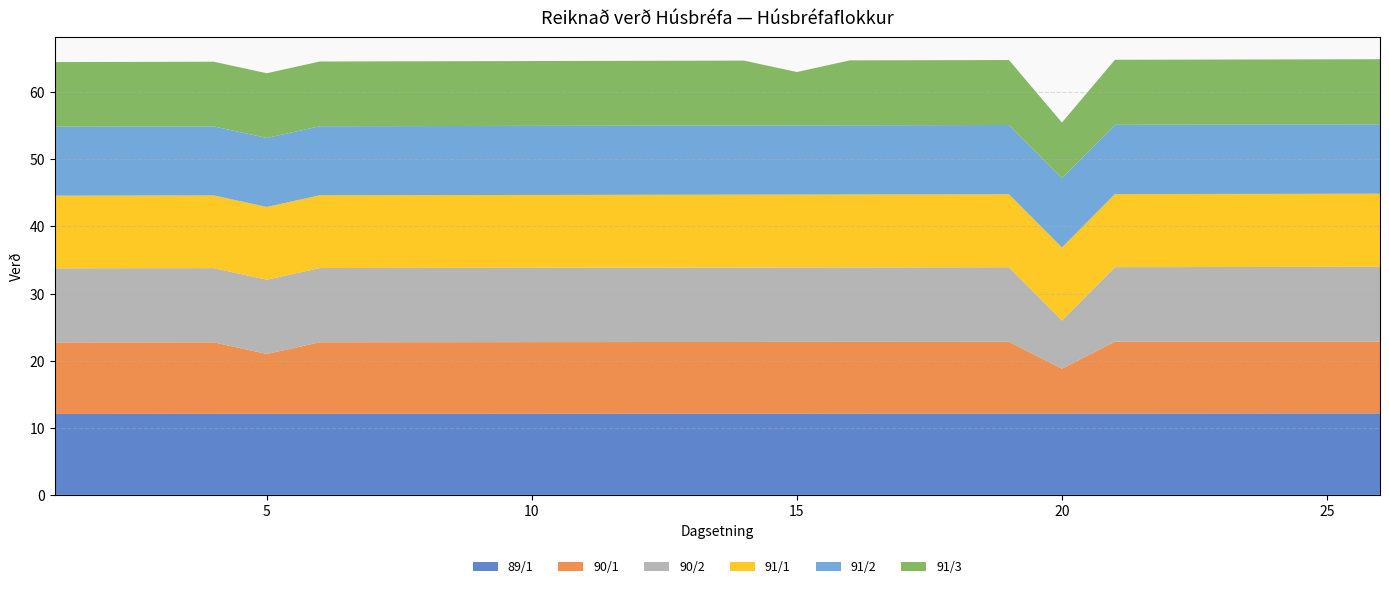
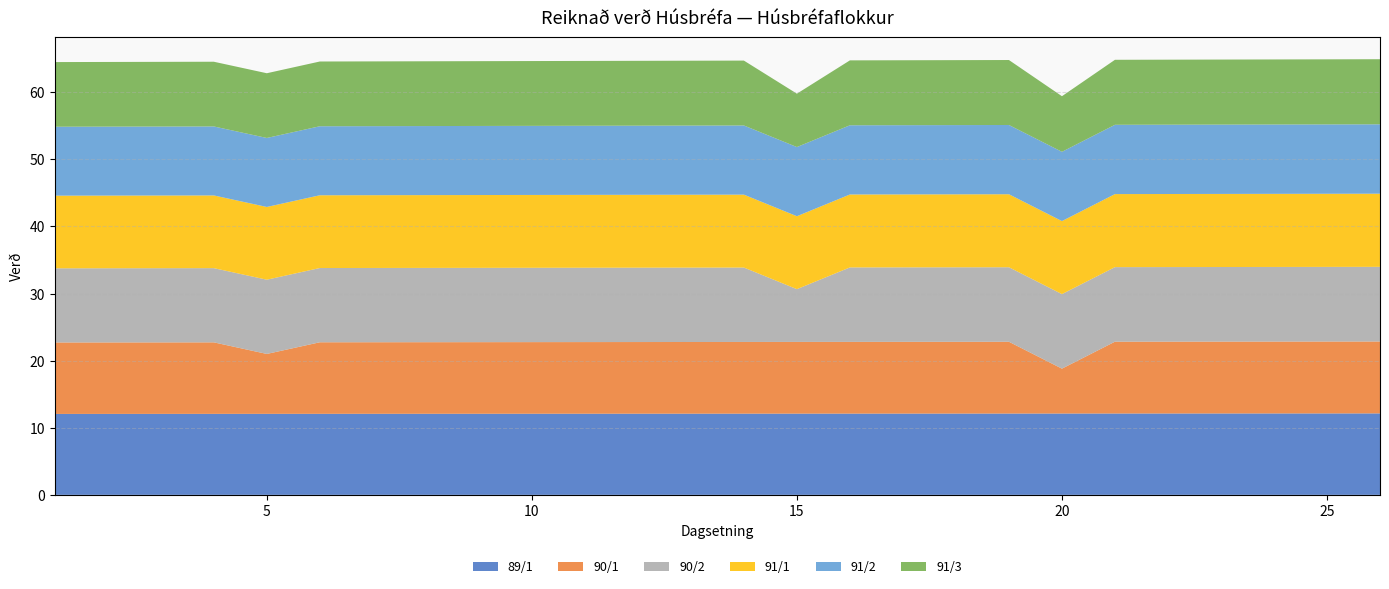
90/2, 15: 11 -> 8
90/2, 20: 7 -> 11
